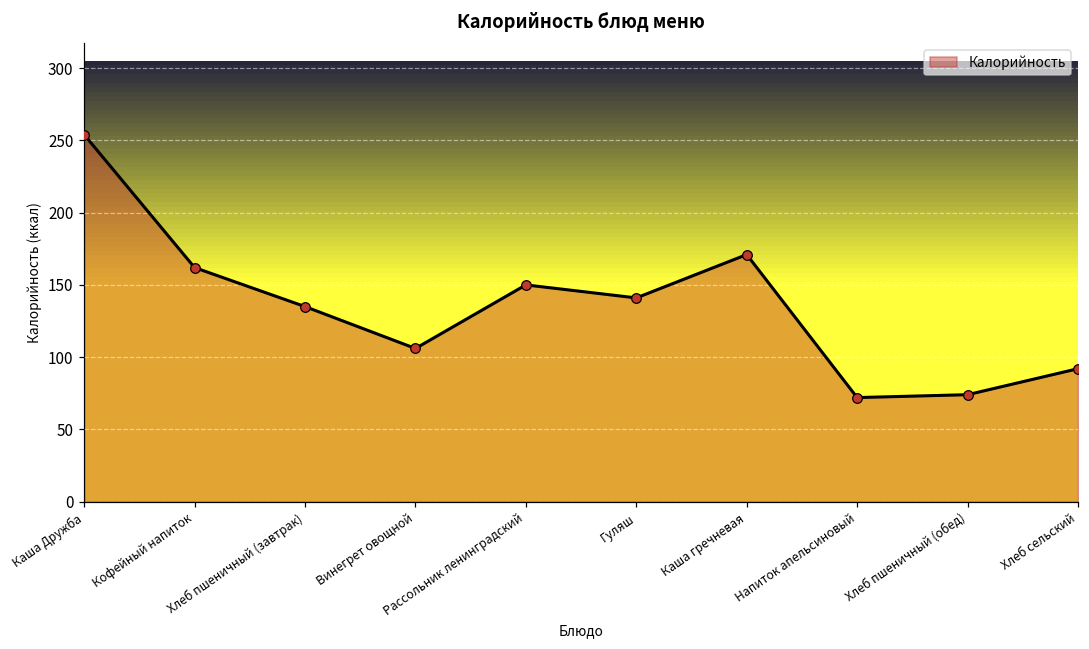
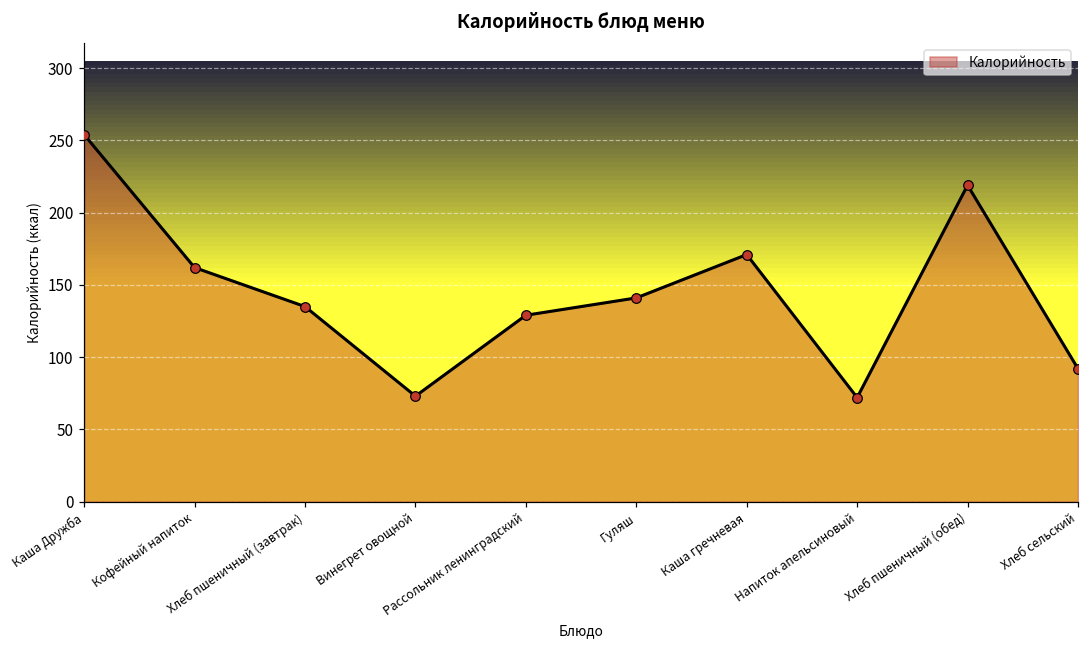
Винегрет овощной: 106 -> 73
Рассольник ленинградский: 150 -> 129
Хлеб пшеничный (обед): 74 -> 219
